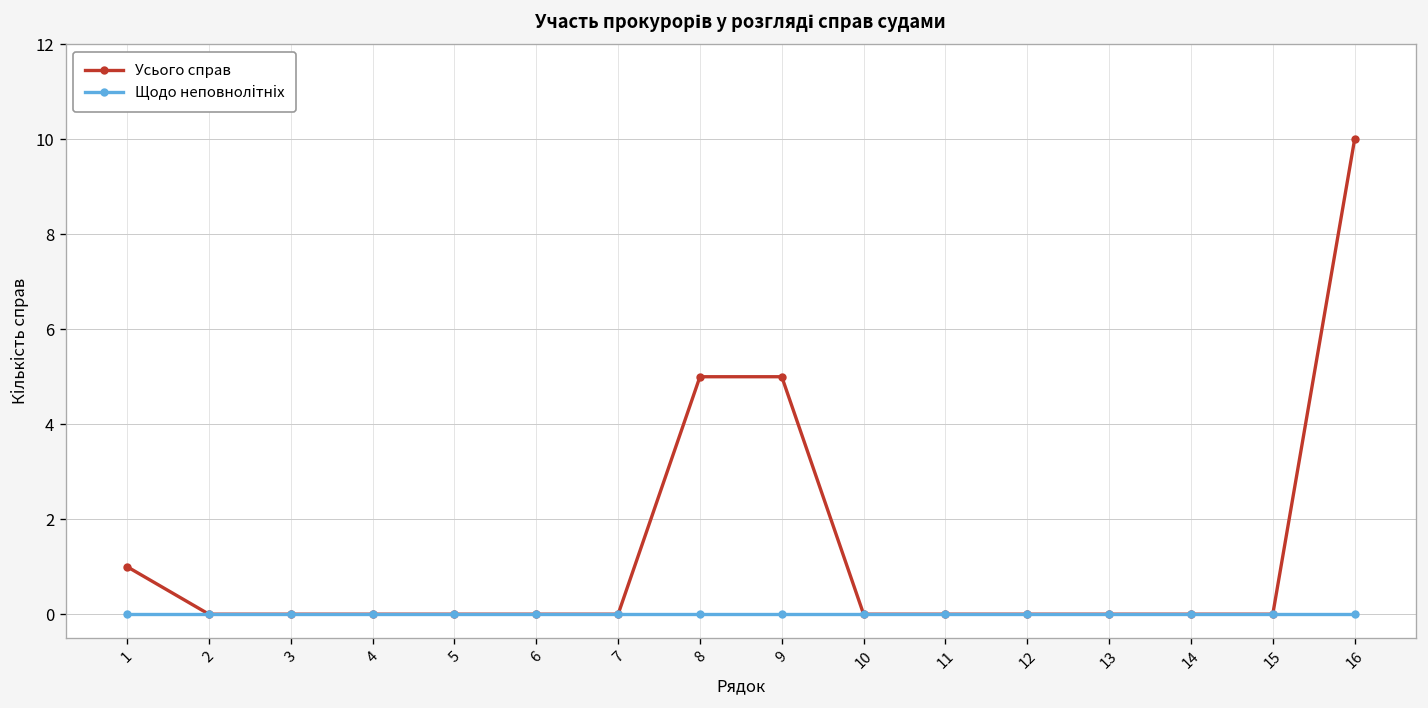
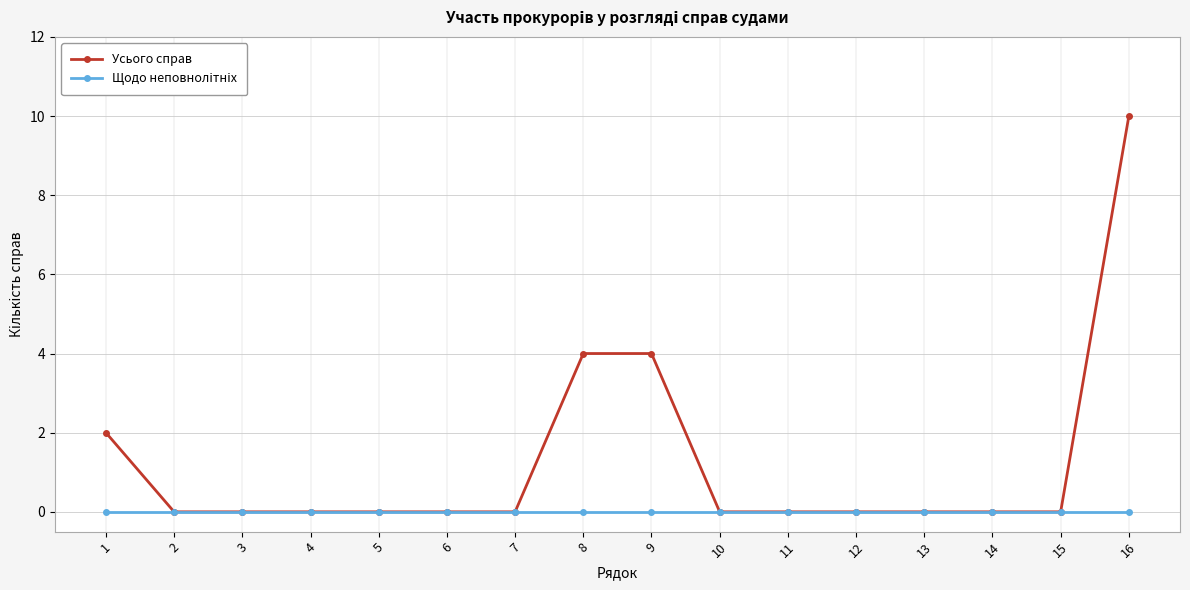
Усього справ, 1: 1 -> 2
Усього справ, 8: 5 -> 4
Усього справ, 9: 5 -> 4
